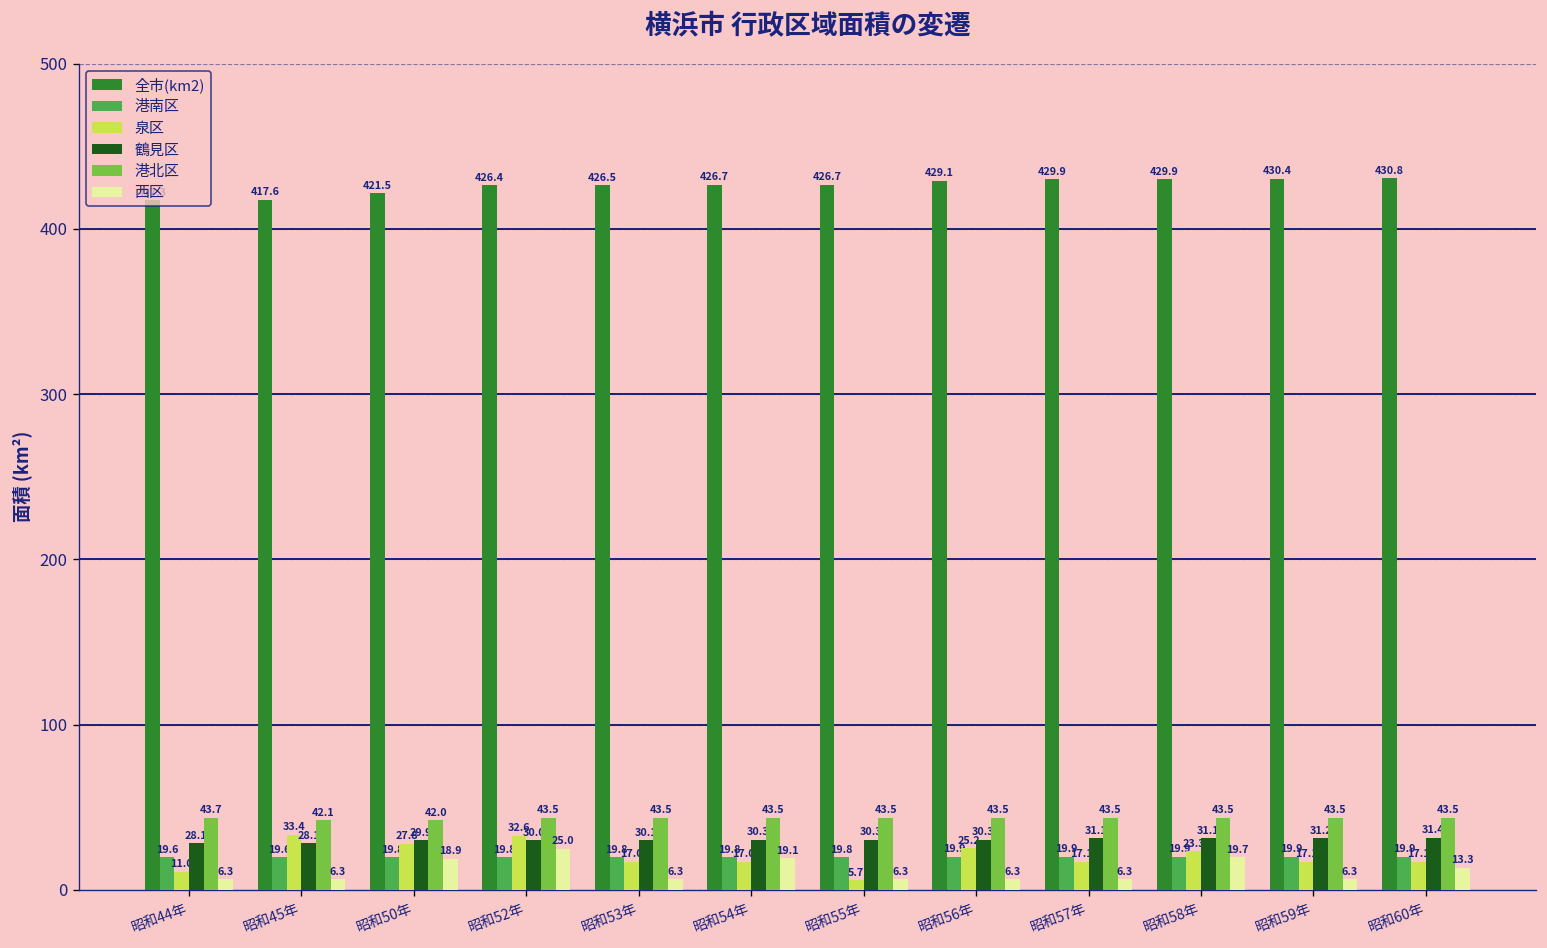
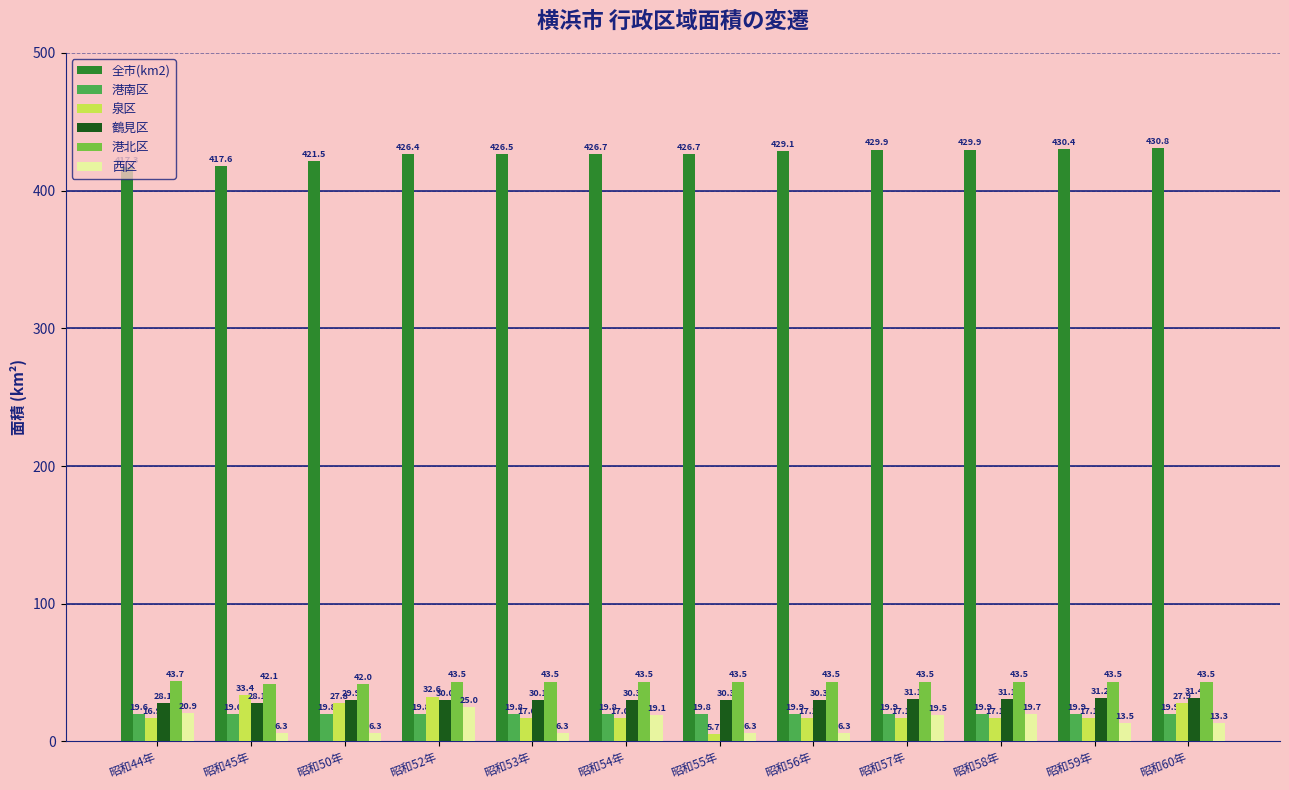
泉区, 昭和44年: 11.0 -> 16.9
西区, 昭和44年: 6.3 -> 20.9
西区, 昭和50年: 18.9 -> 6.3
泉区, 昭和56年: 25.2 -> 17.1
西区, 昭和57年: 6.3 -> 19.5
泉区, 昭和58年: 23.3 -> 17.1
西区, 昭和59年: 6.3 -> 13.5
泉区, 昭和60年: 17.1 -> 27.9
